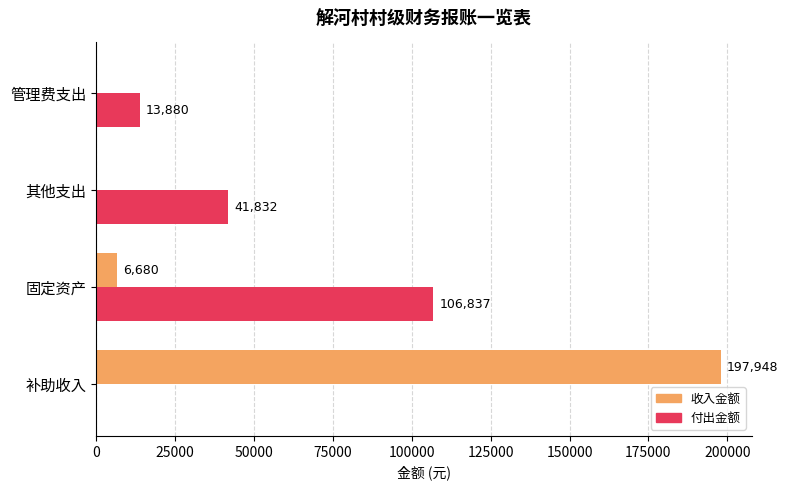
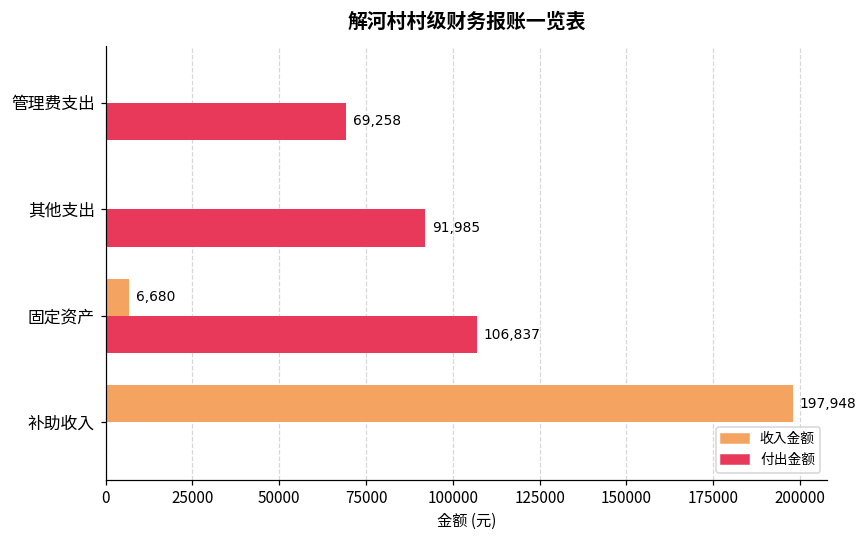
付出金额, 管理费支出: 13,880 -> 69,258
付出金额, 其他支出: 41,832 -> 91,985
